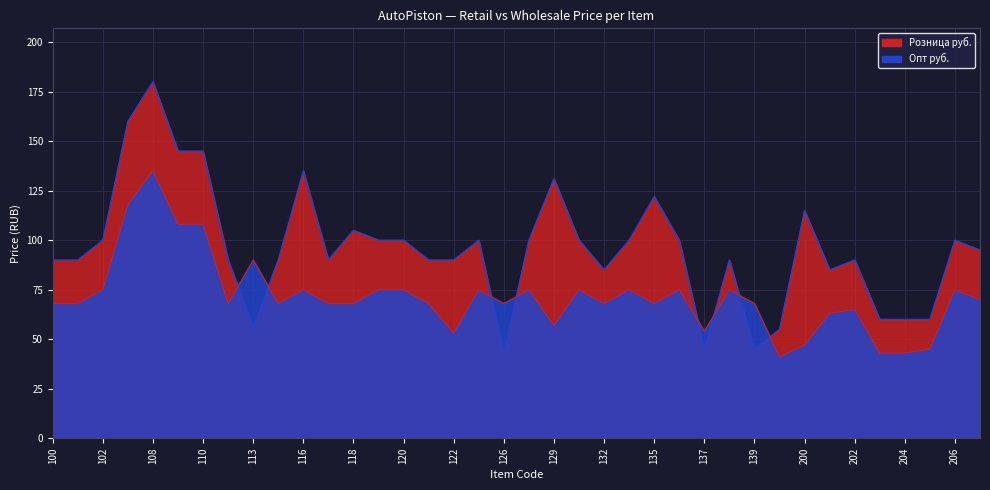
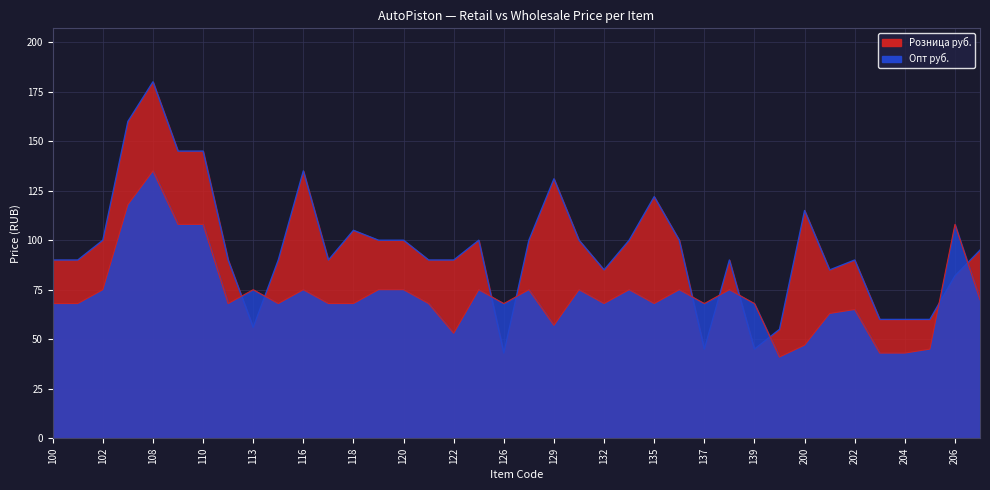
Опт руб., 113: 90 -> 75
Опт руб., 137: 54 -> 68
Розница руб., 206: 100 -> 82
Опт руб., 206: 75 -> 108
